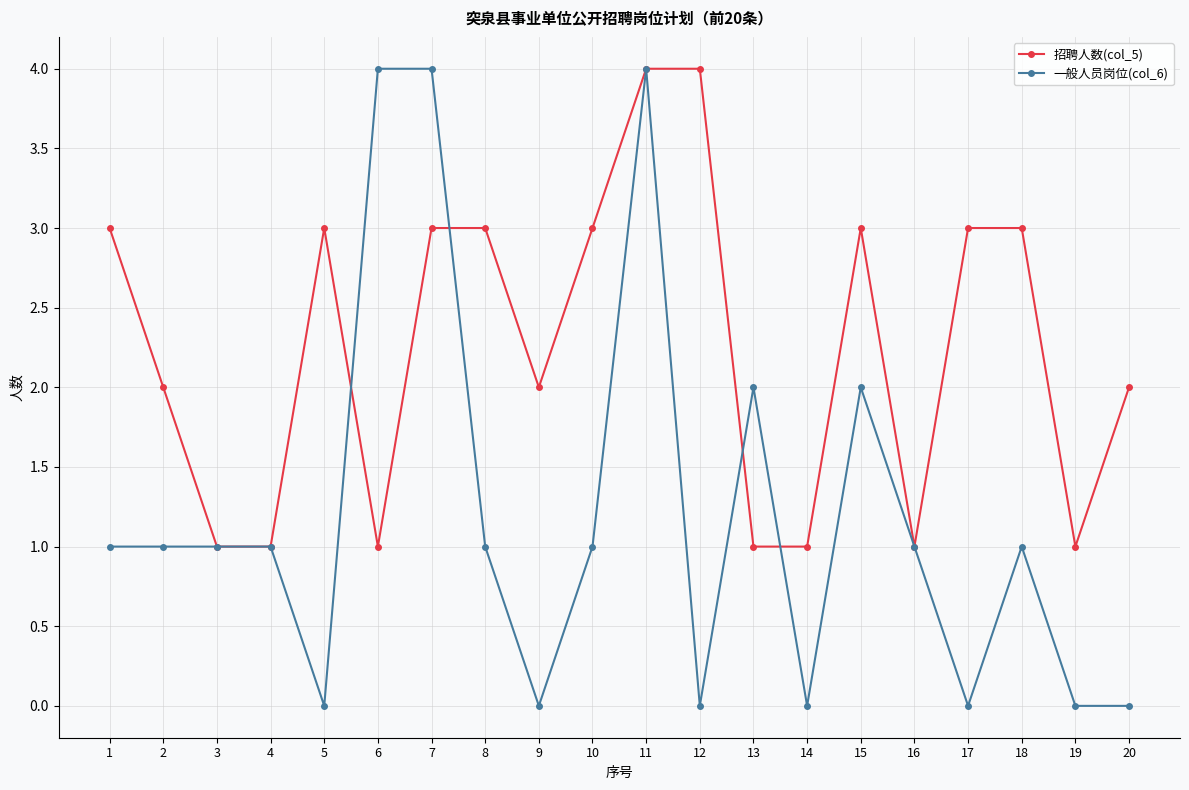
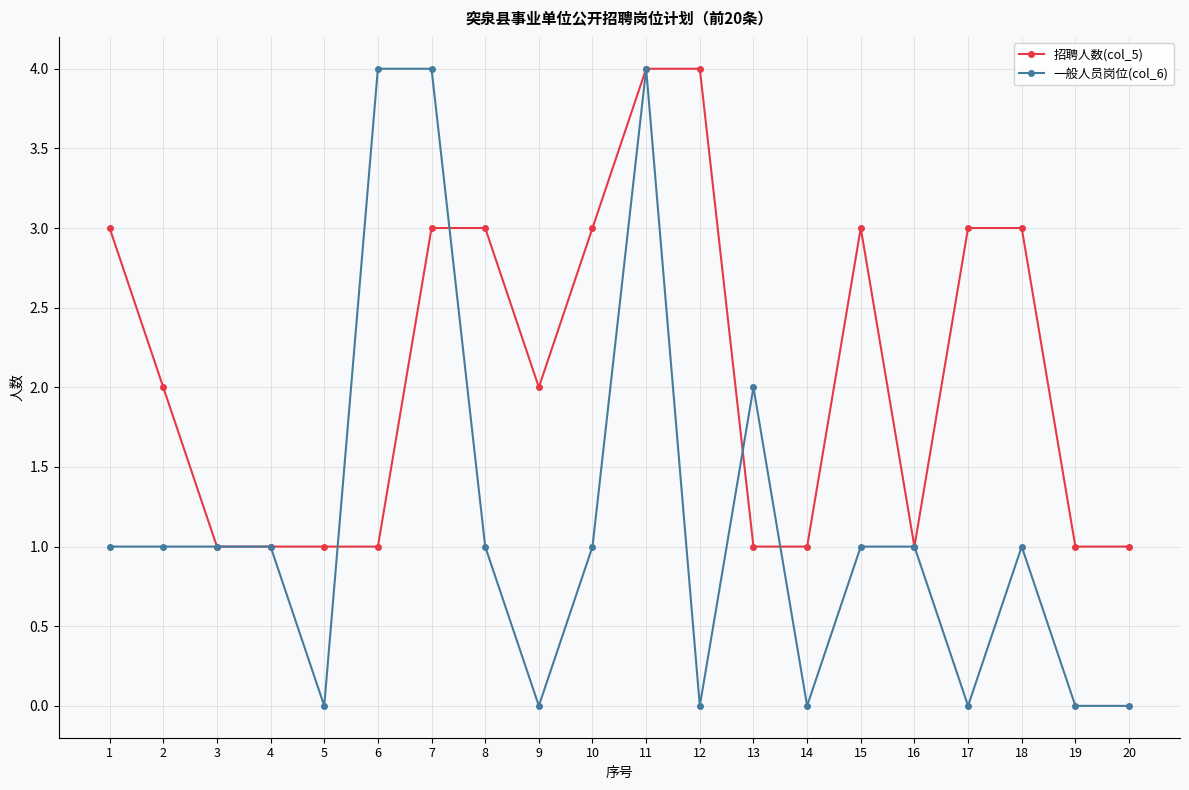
招聘人数(col_5), 5: 3 -> 1
一般人员岗位(col_6), 15: 2 -> 1
招聘人数(col_5), 20: 2 -> 1
